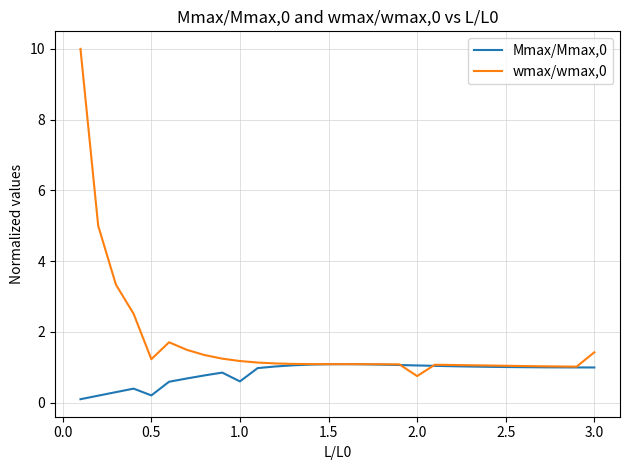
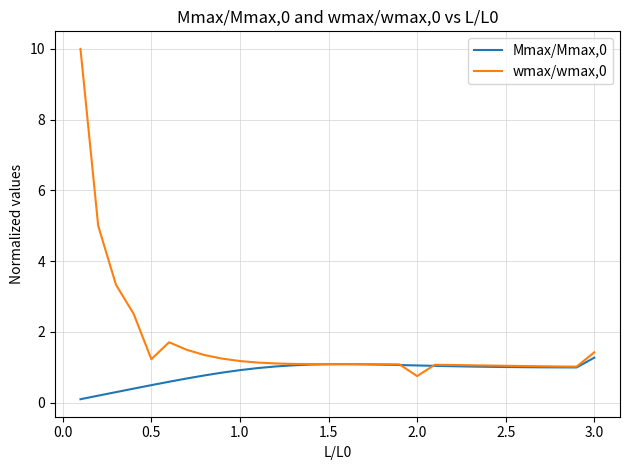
Mmax/Mmax,0, 0.5: 0.2 -> 0.5
Mmax/Mmax,0, 1.0: 0.6 -> 0.9
Mmax/Mmax,0, 3.0: 1.0 -> 1.3
